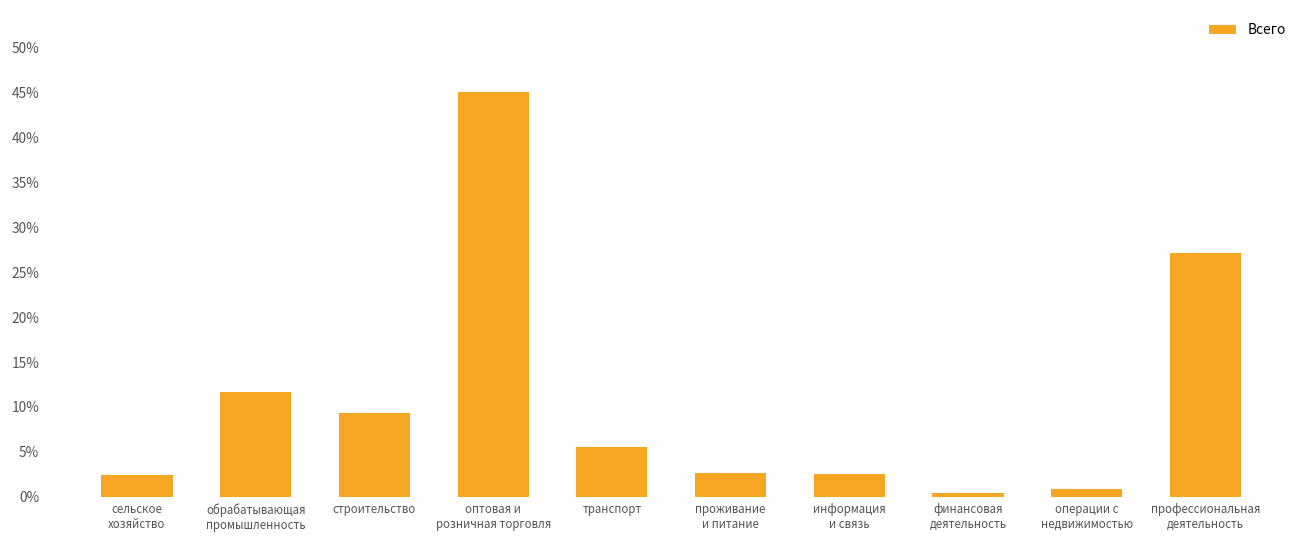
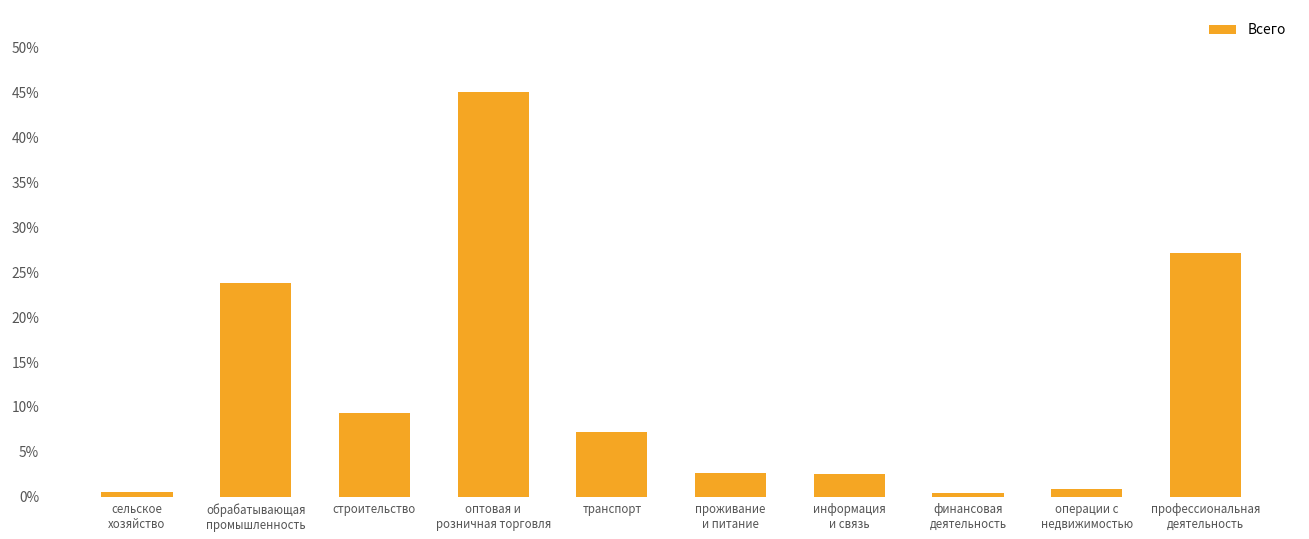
сельское хозяйство: 2% -> 1%
обрабатывающая промышленность: 12% -> 24%
транспорт: 6% -> 7%
